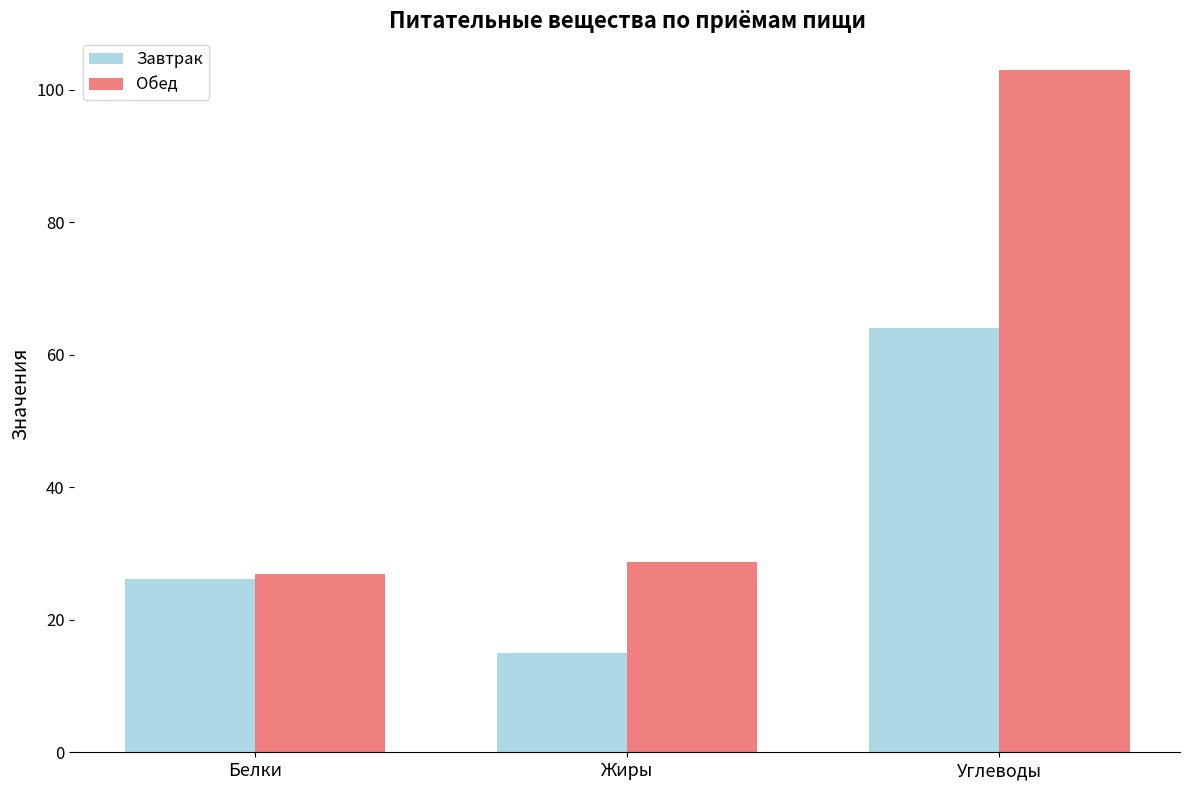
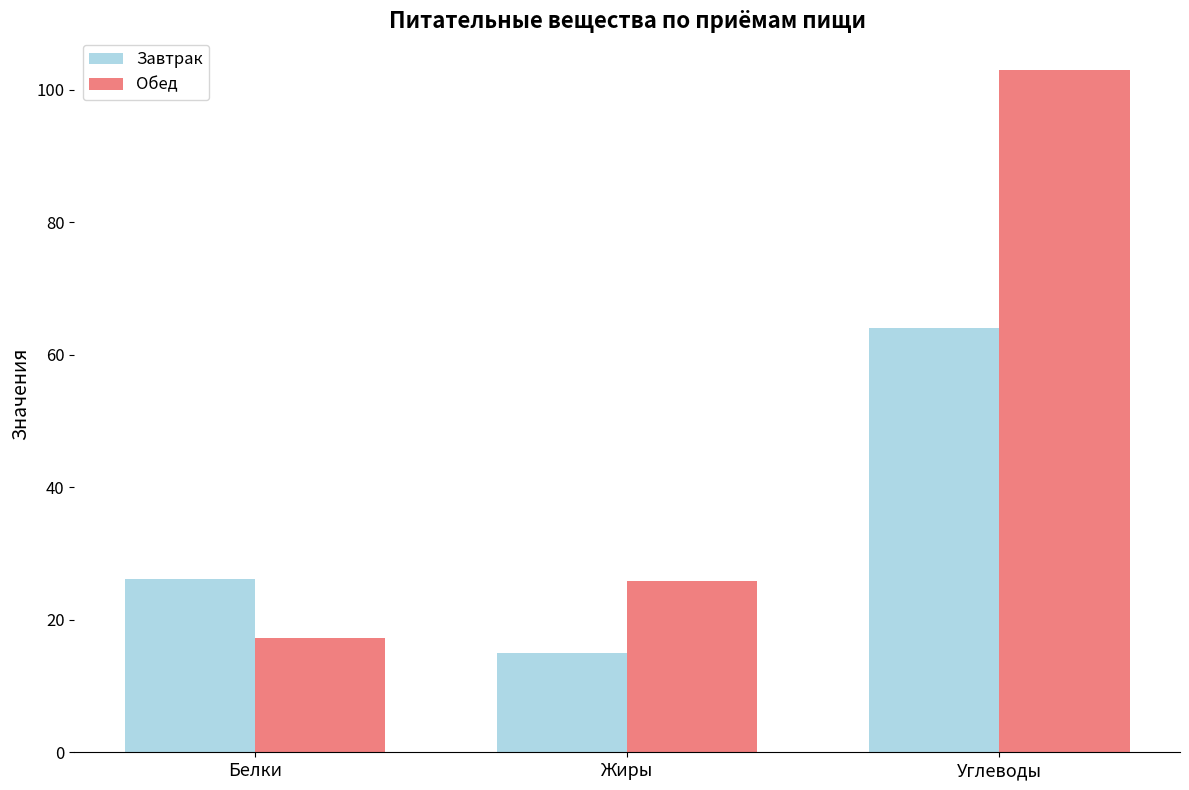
Обед, Белки: 27 -> 17
Обед, Жиры: 29 -> 26
